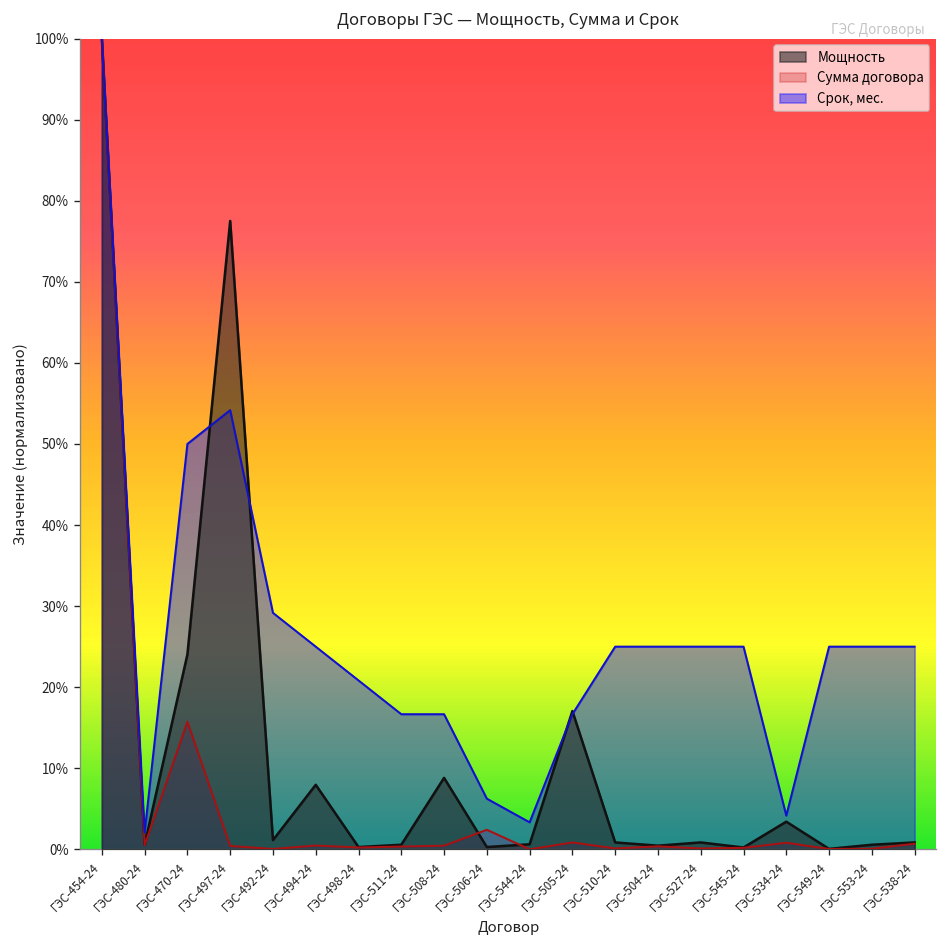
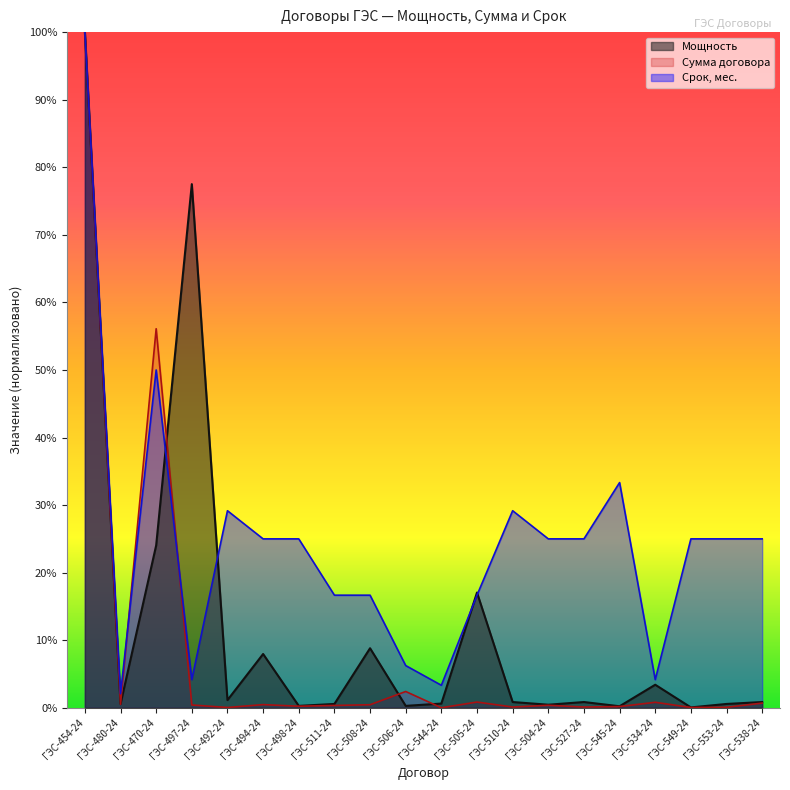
Сумма договора, ГЭС-470-24: 16% -> 56%
Срок, мес., ГЭС-497-24: 54% -> 4%
Срок, мес., ГЭС-498-24: 21% -> 25%
Срок, мес., ГЭС-510-24: 25% -> 29%
Срок, мес., ГЭС-545-24: 25% -> 33%
